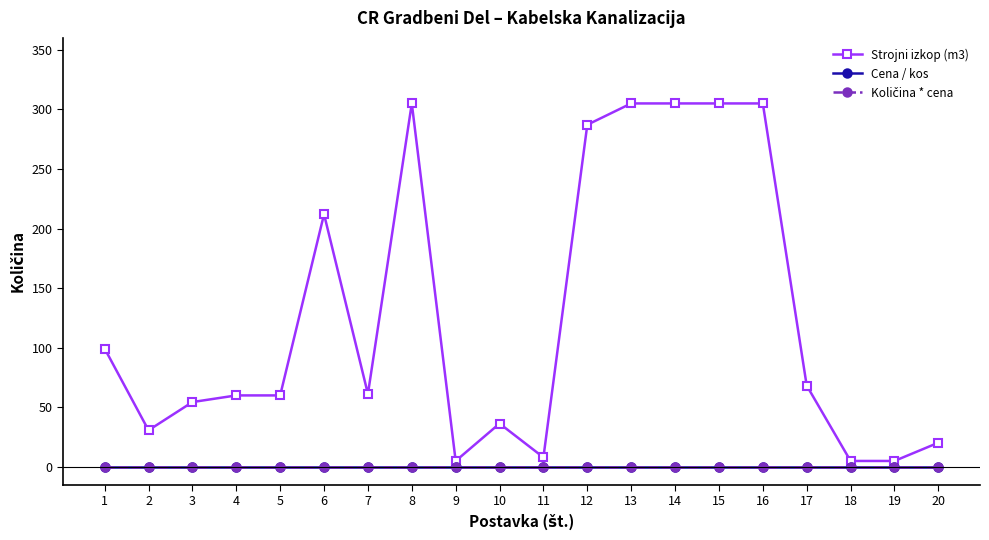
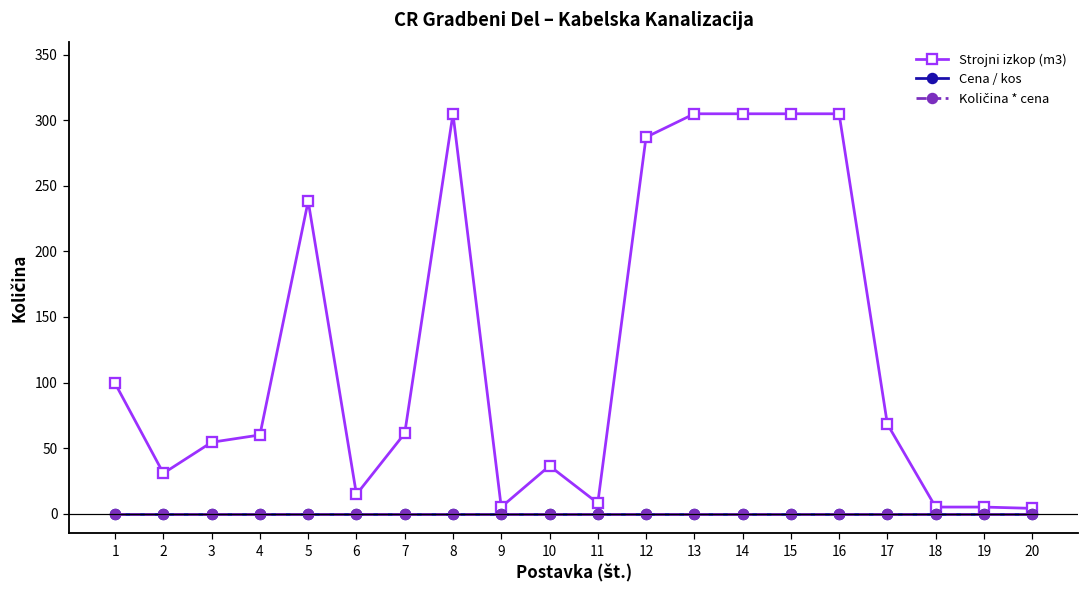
Strojni izkop (m3), 5: 60 -> 238
Strojni izkop (m3), 6: 212 -> 15
Strojni izkop (m3), 20: 20 -> 4
